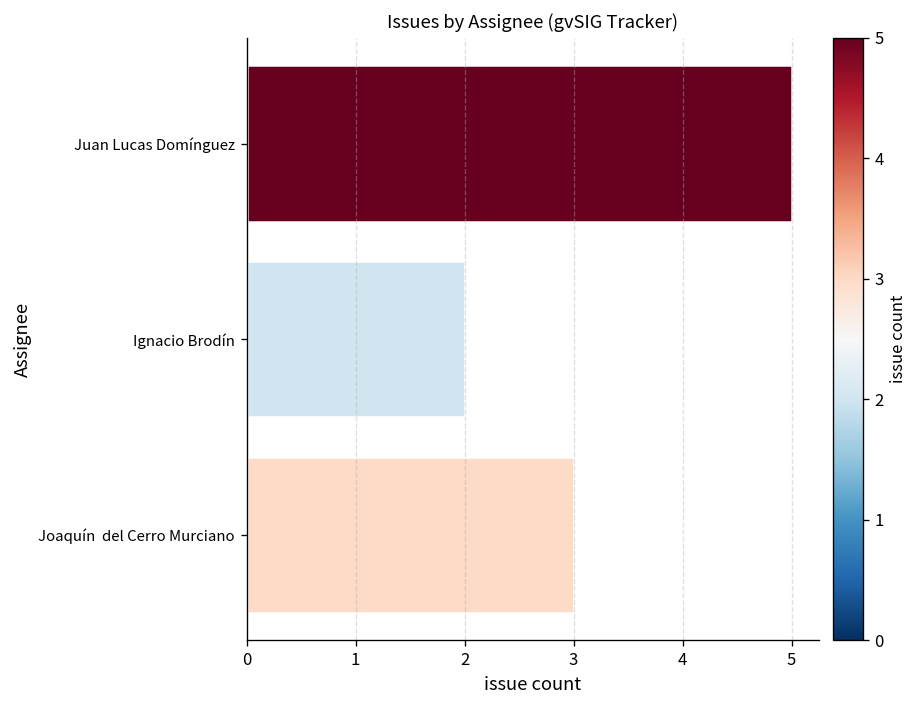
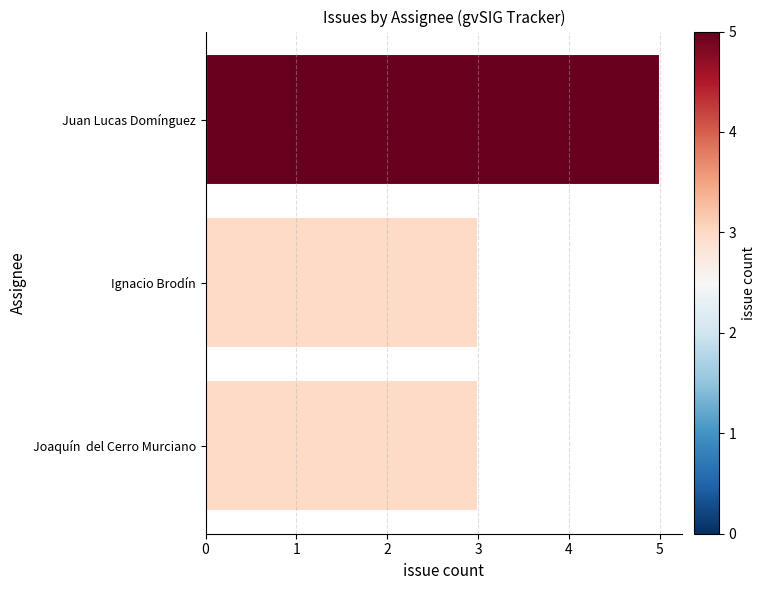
Ignacio Brodín: 2 -> 3
